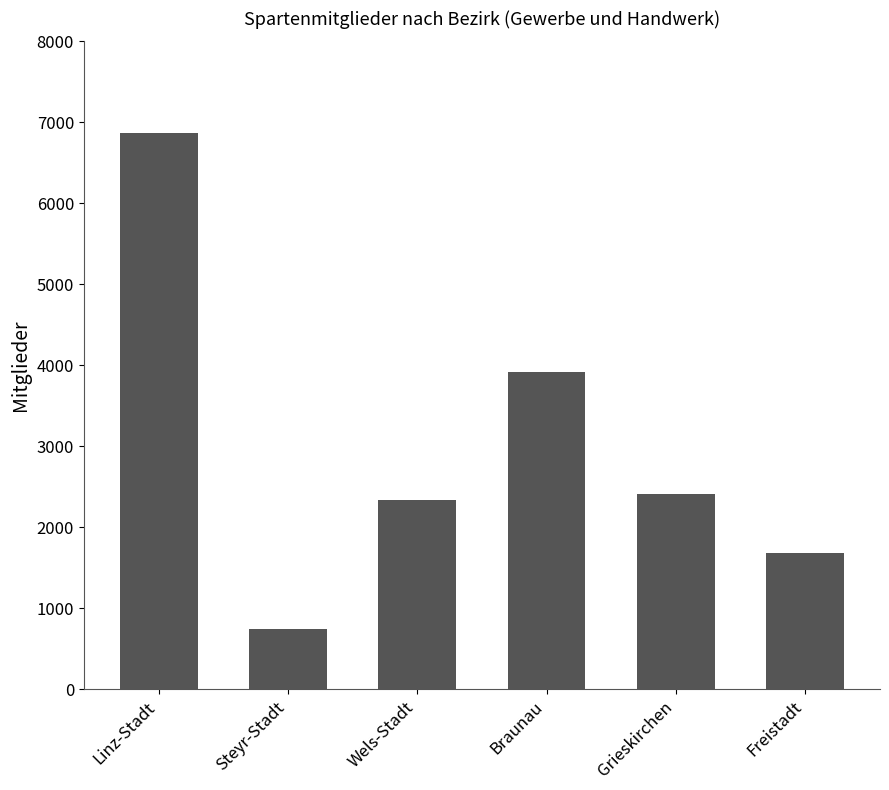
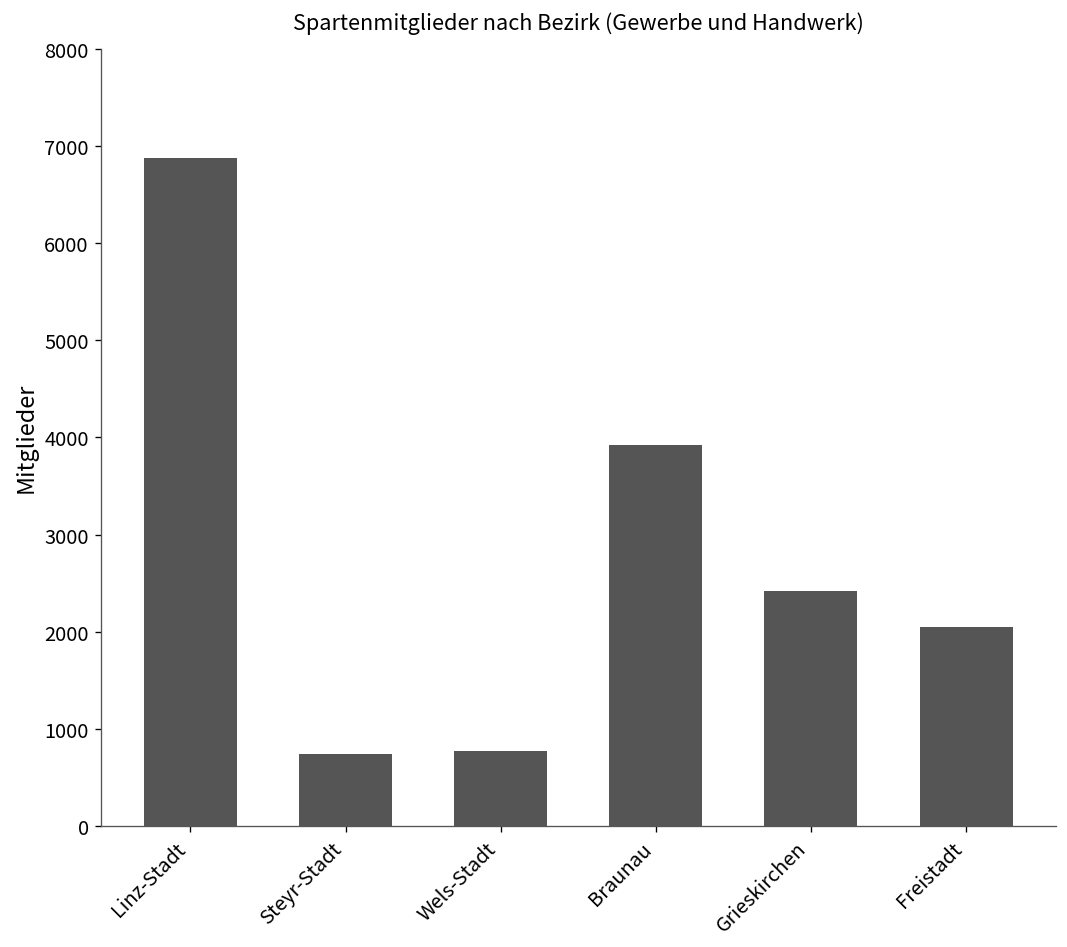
Wels-Stadt: 2300 -> 800
Freistadt: 1700 -> 2000
